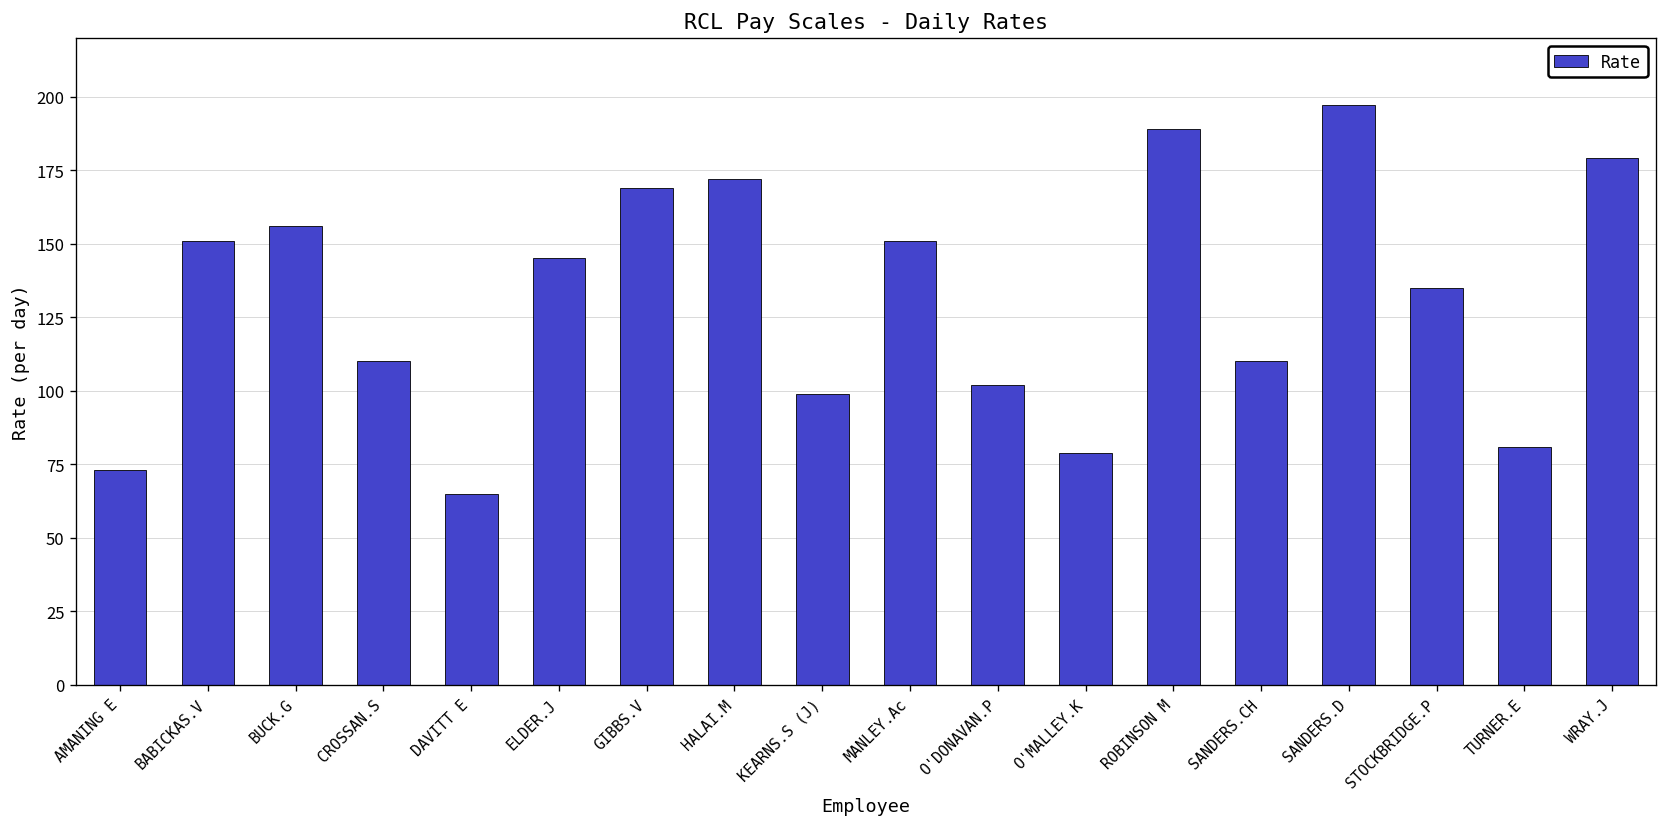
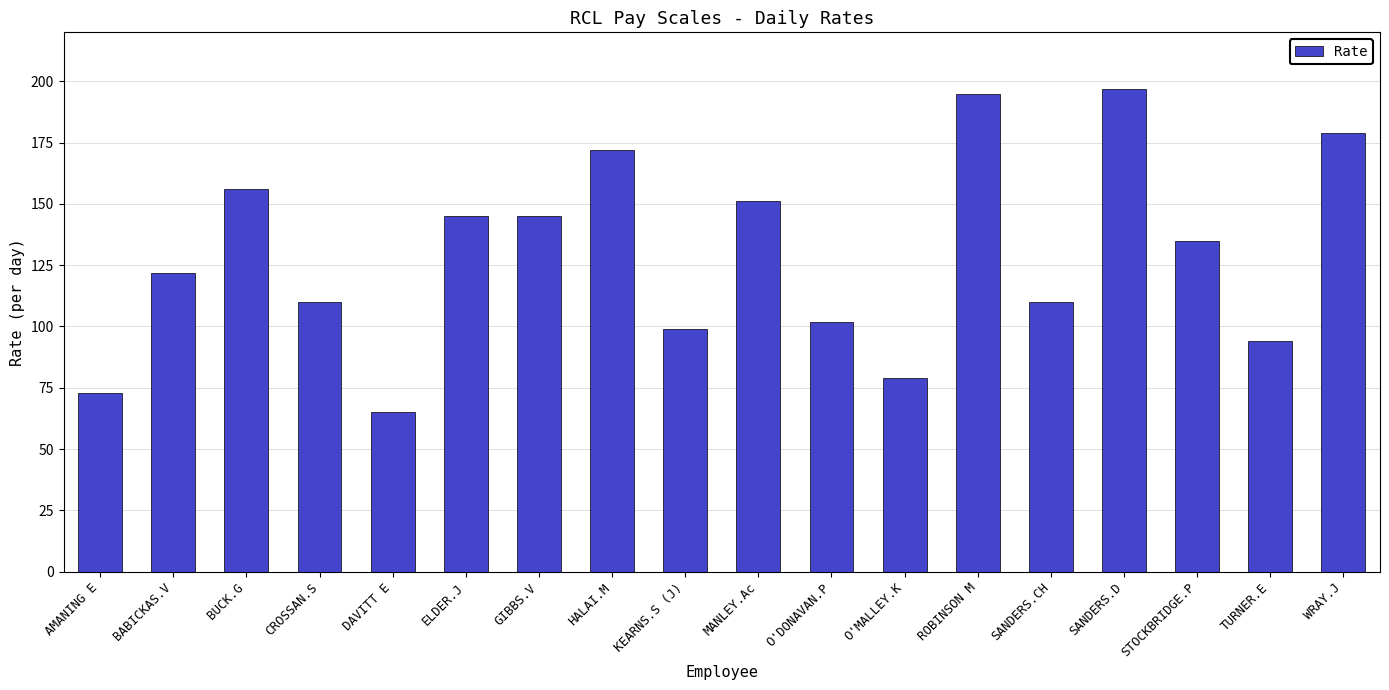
BABICKAS.V: 151 -> 122
GIBBS.V: 169 -> 145
ROBINSON M: 189 -> 195
TURNER.E: 81 -> 94
